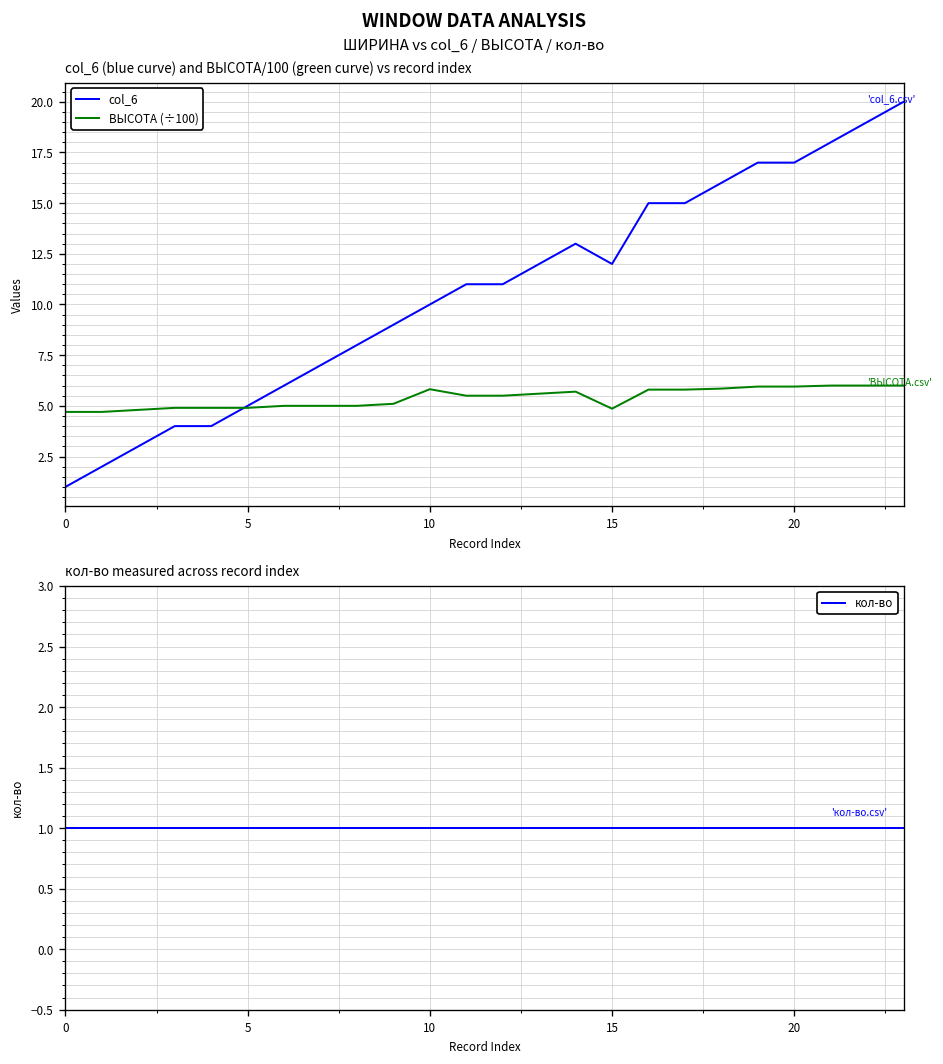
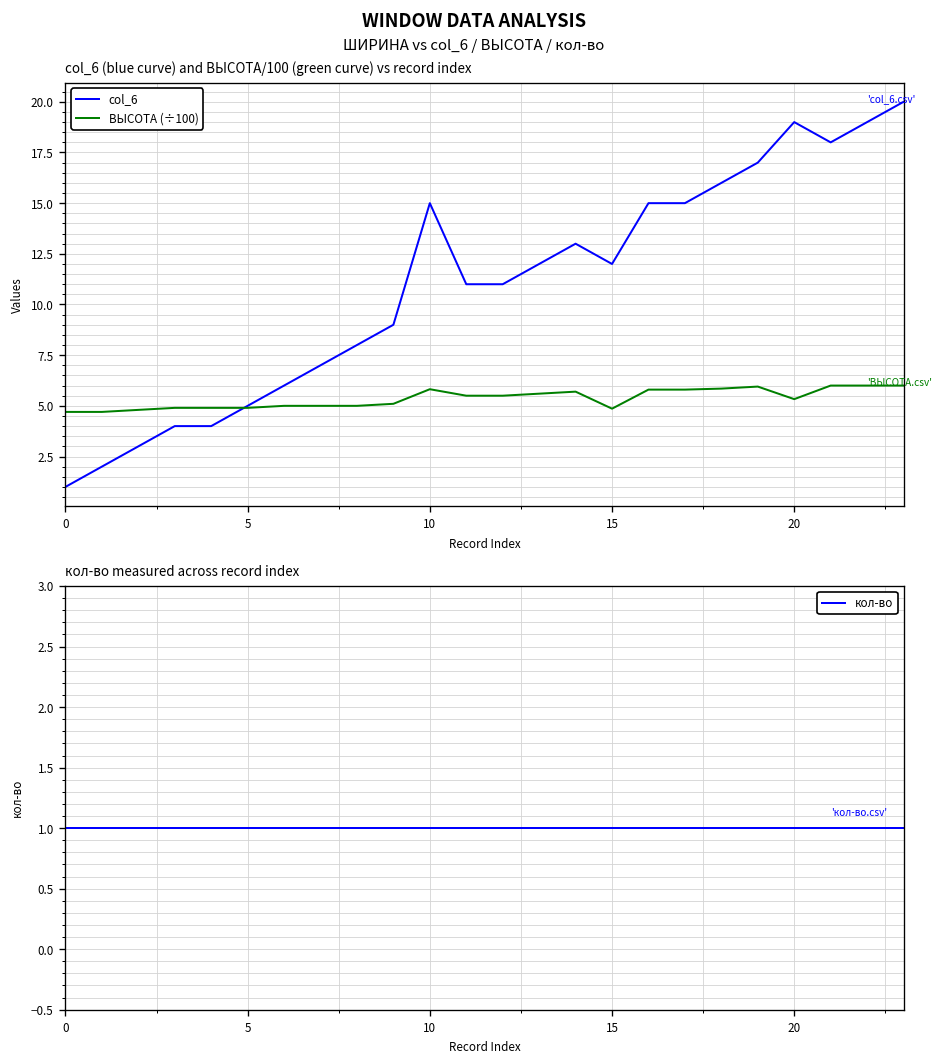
col_6 (blue curve) and ВЫСОТА/100 (green curve) vs record index, col_6, 10: 10 -> 15
col_6 (blue curve) and ВЫСОТА/100 (green curve) vs record index, col_6, 20: 17 -> 19
col_6 (blue curve) and ВЫСОТА/100 (green curve) vs record index, ВЫСОТА (÷100), 20: 6.0 -> 5.3
